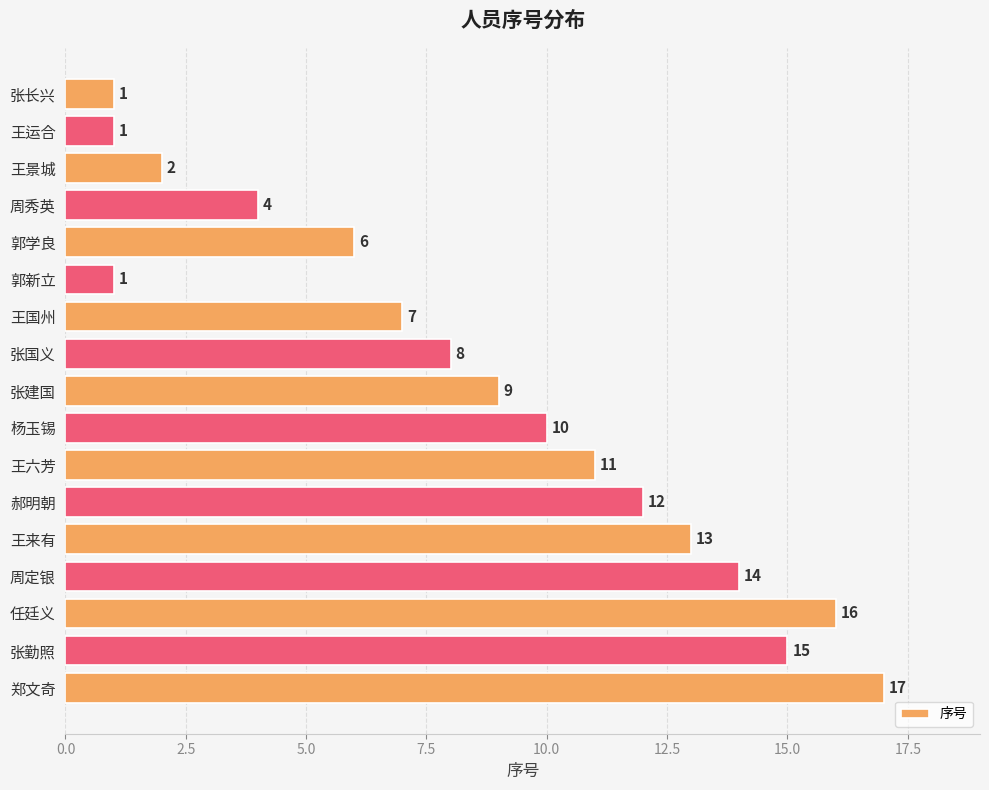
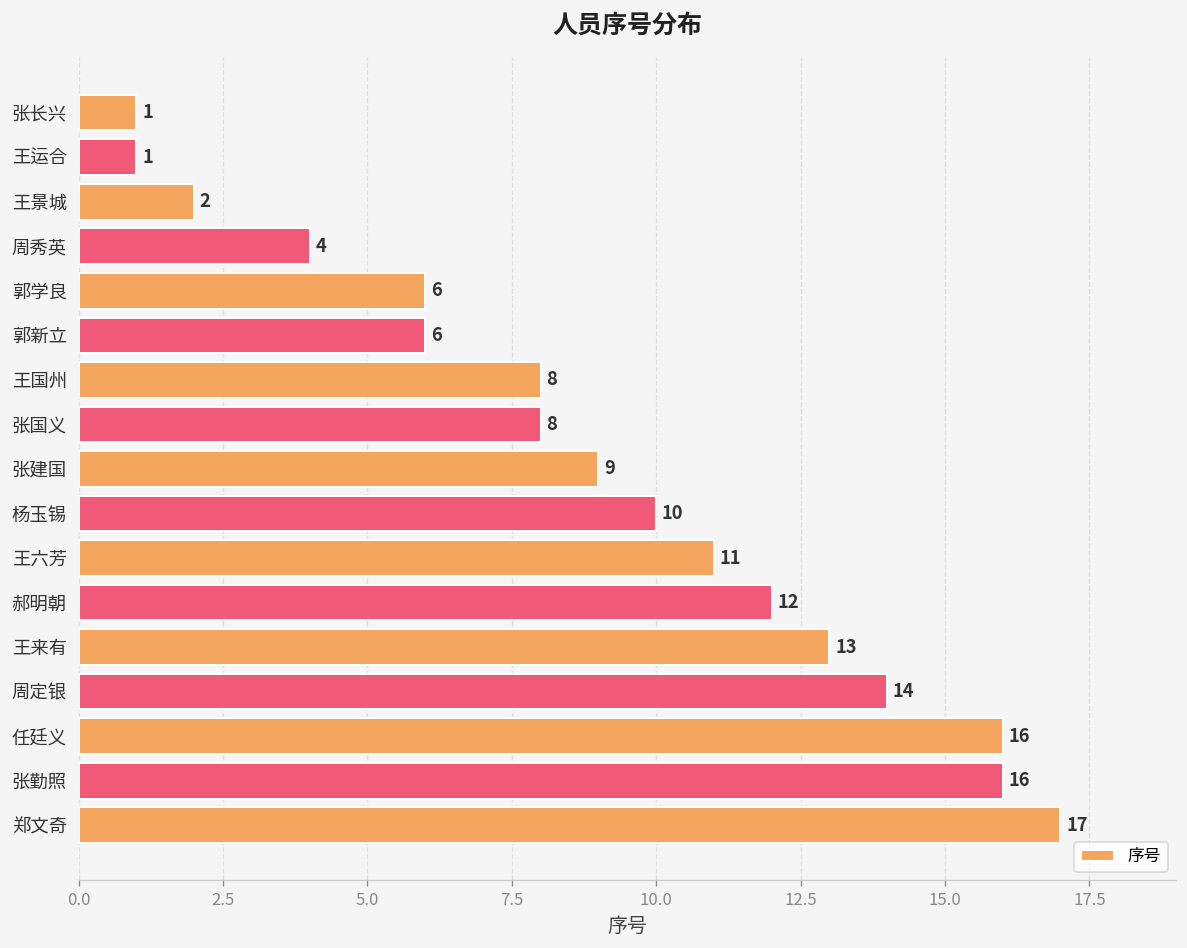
郭新立: 1 -> 6
王国州: 7 -> 8
张勤照: 15 -> 16
